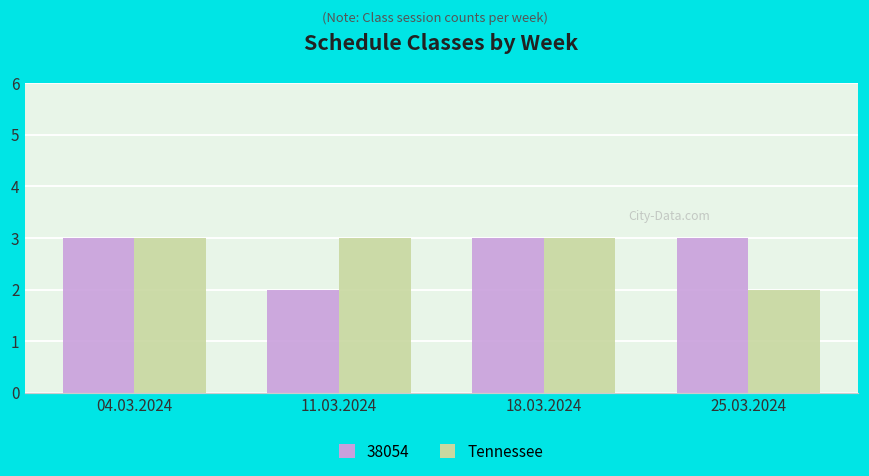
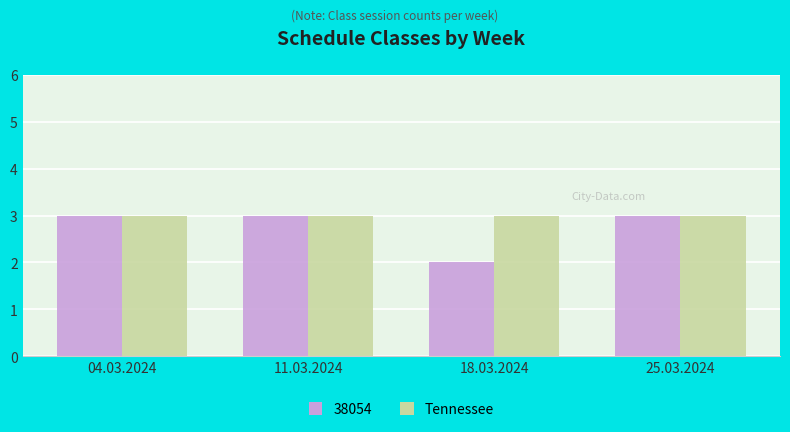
38054, 11.03.2024: 2 -> 3
38054, 18.03.2024: 3 -> 2
Tennessee, 25.03.2024: 2 -> 3
